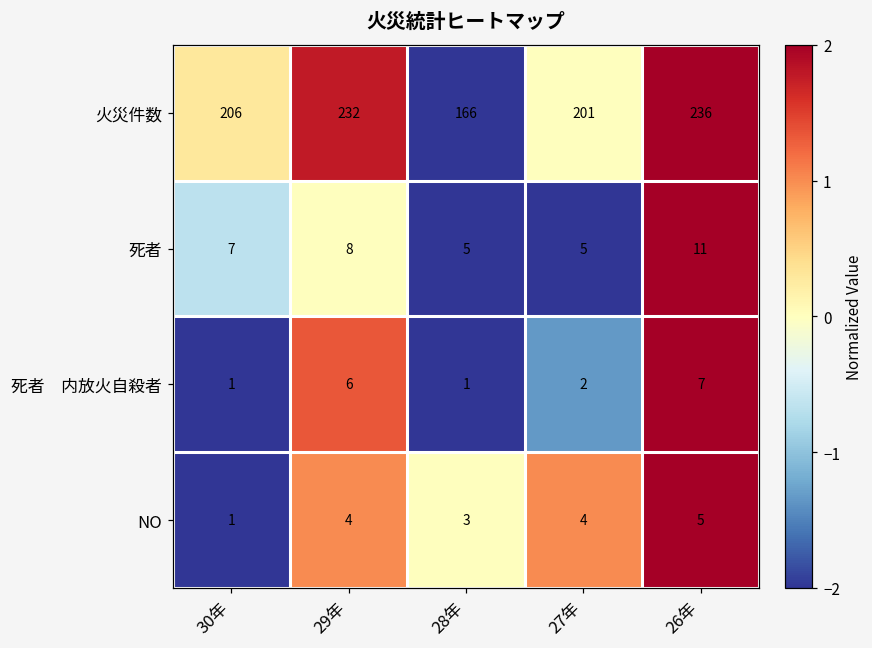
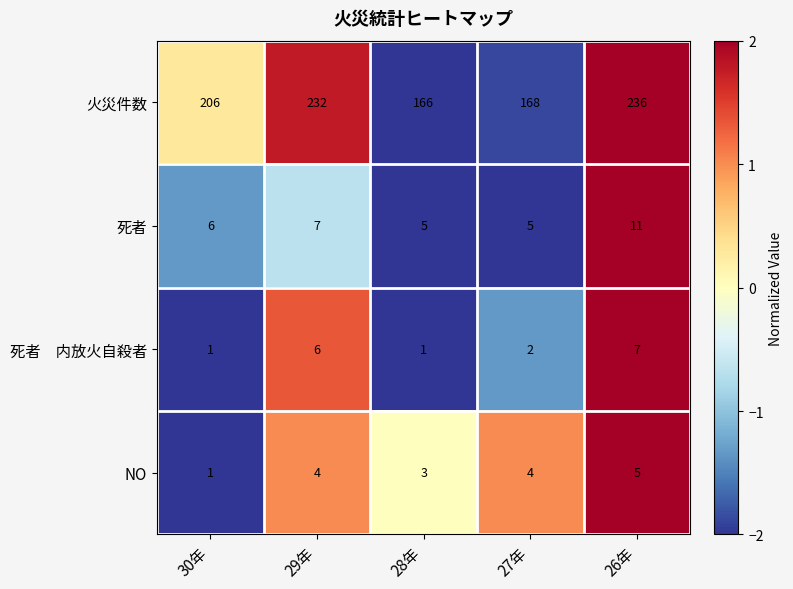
火災件数, 27年: 201 -> 168
死者, 30年: 7 -> 6
死者, 29年: 8 -> 7
